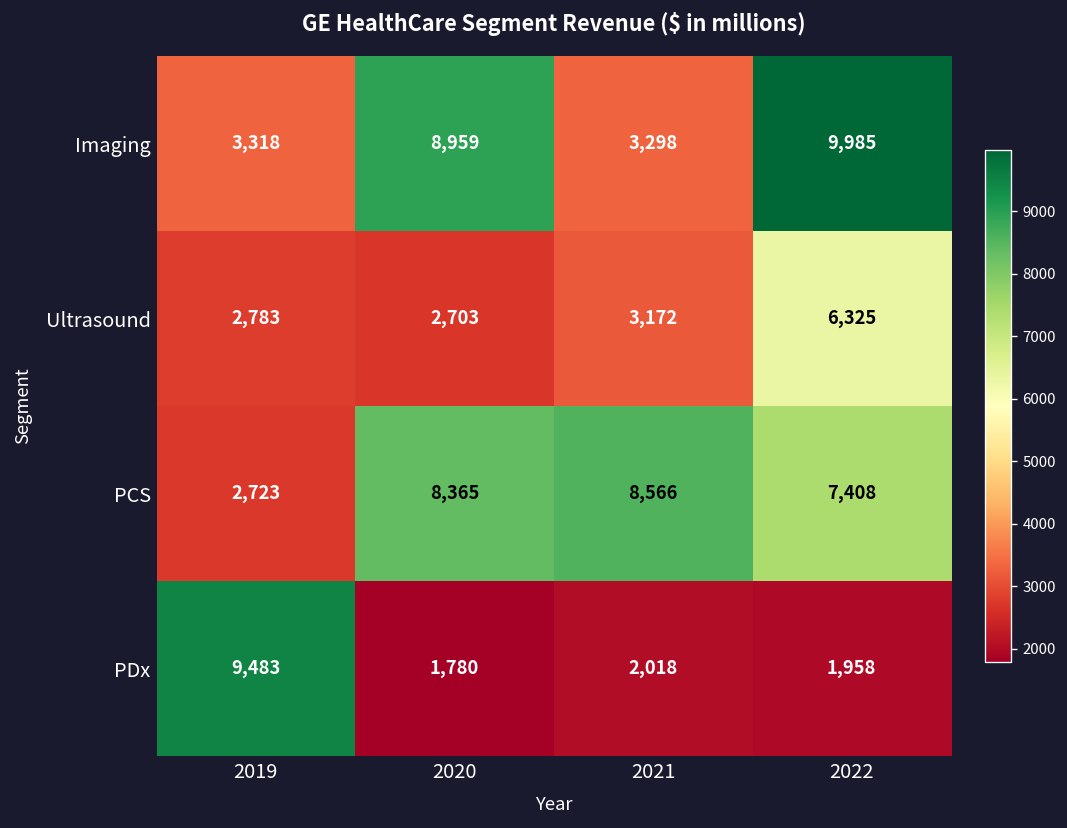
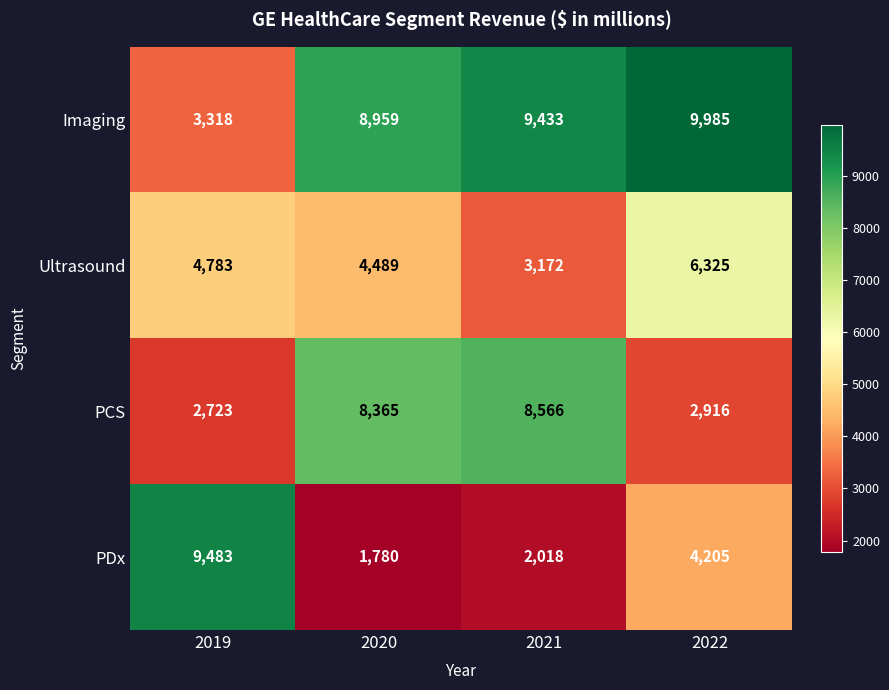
Imaging, 2021: 3,298 -> 9,433
Ultrasound, 2019: 2,783 -> 4,783
Ultrasound, 2020: 2,703 -> 4,489
PCS, 2022: 7,408 -> 2,916
PDx, 2022: 1,958 -> 4,205
